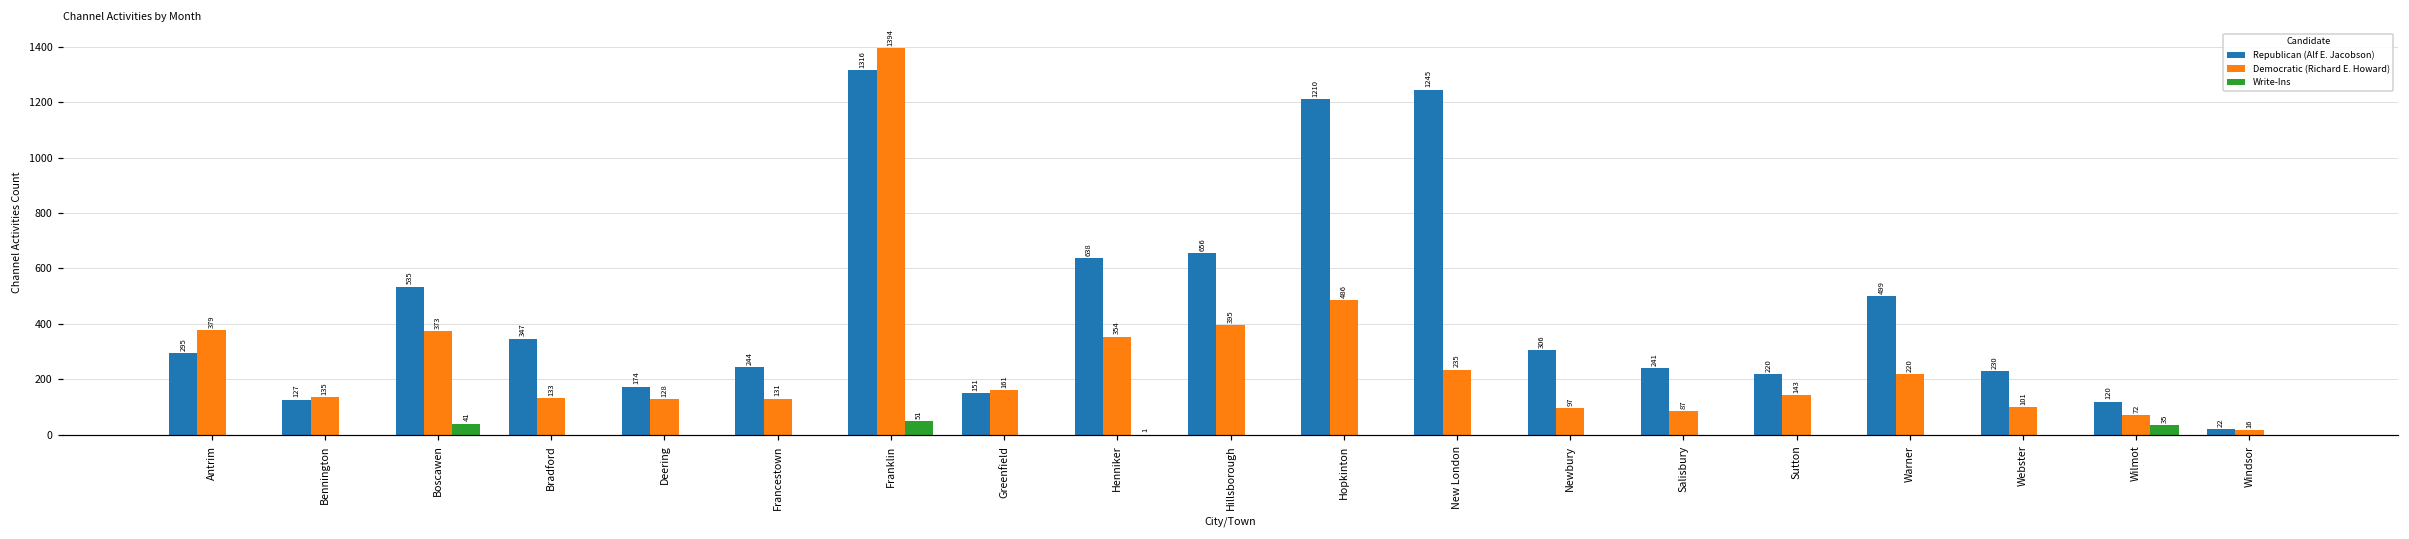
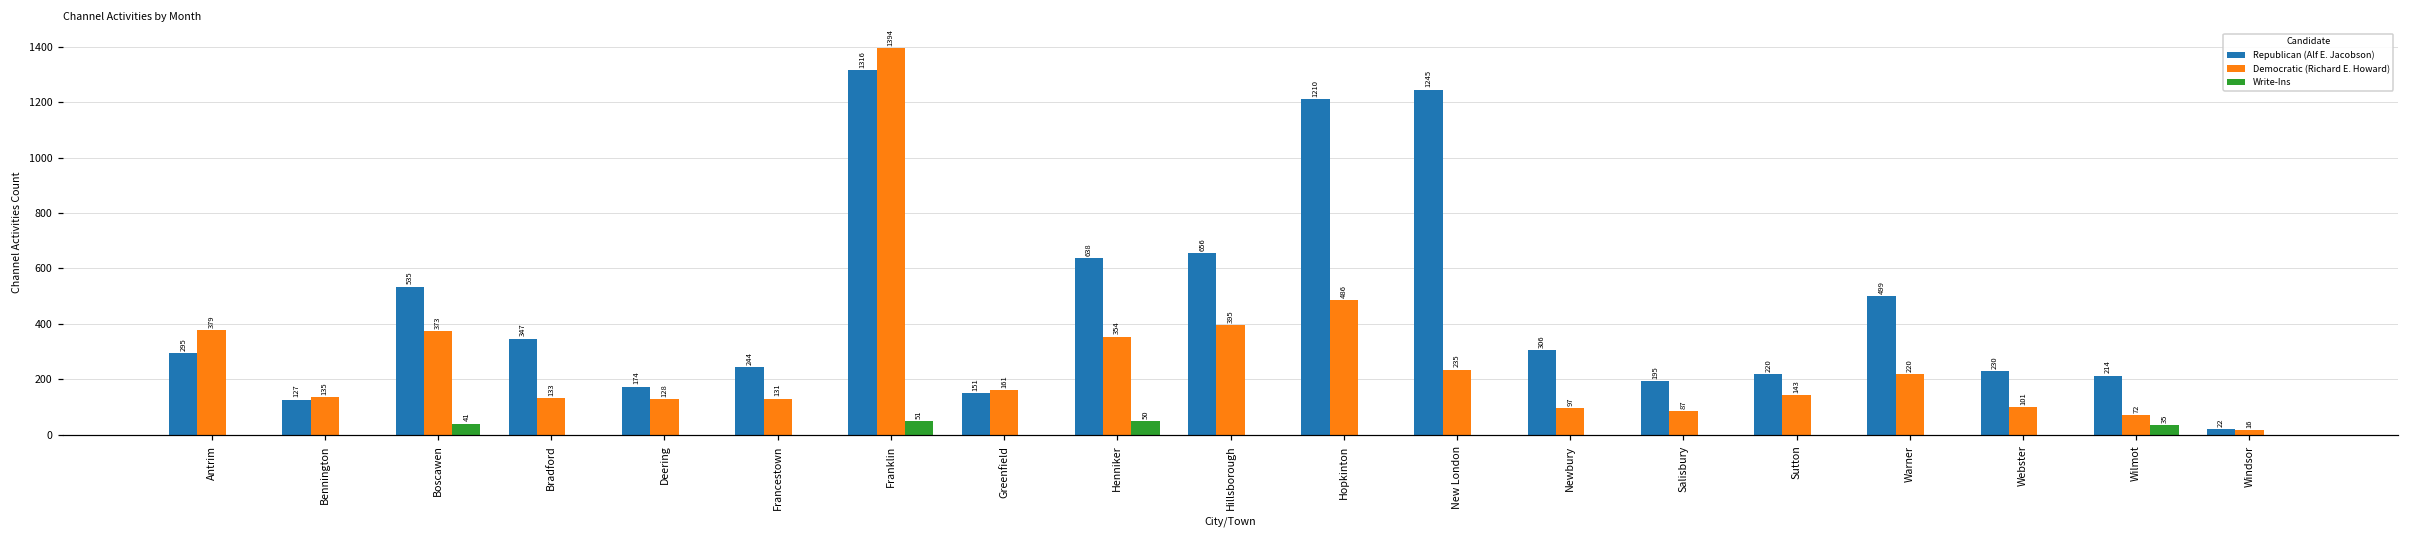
Write-Ins, Henniker: 1 -> 50
Republican (Alf E. Jacobson), Salisbury: 241 -> 195
Republican (Alf E. Jacobson), Wilmot: 120 -> 214
